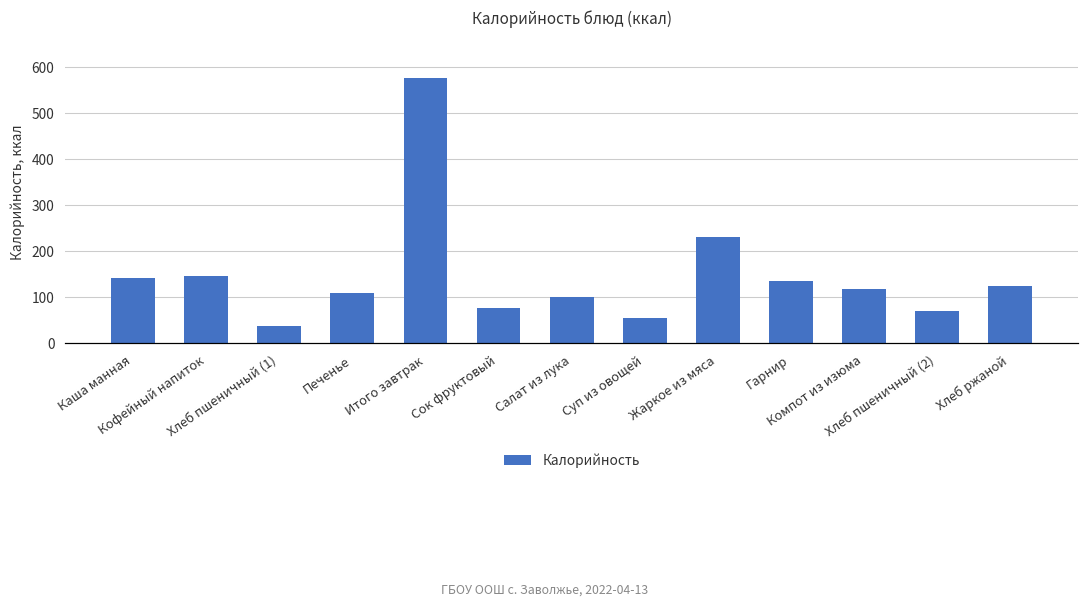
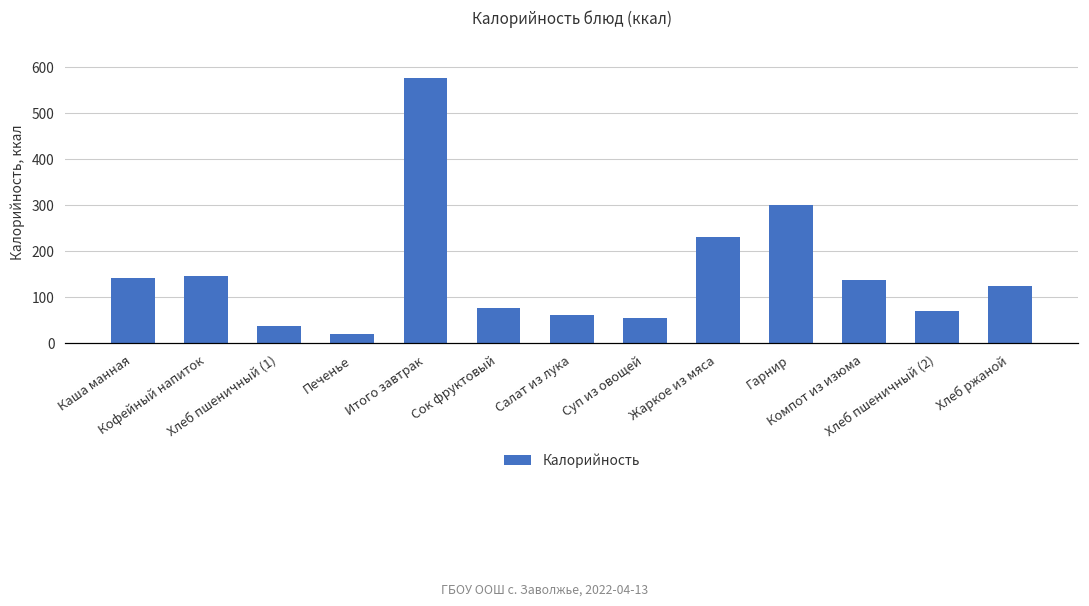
Печенье: 110 -> 20
Салат из лука: 100 -> 60
Гарнир: 130 -> 300
Компот из изюма: 120 -> 140
